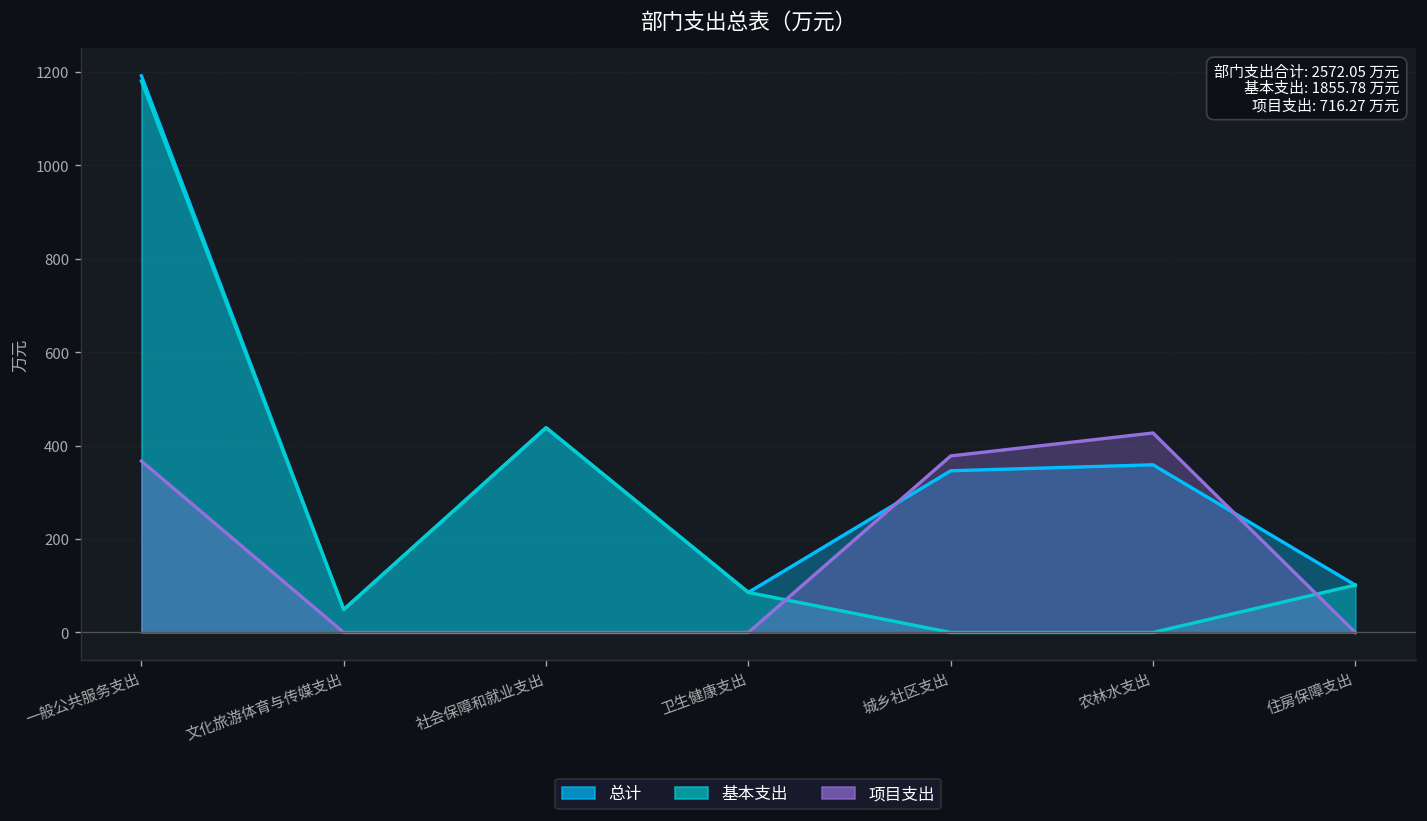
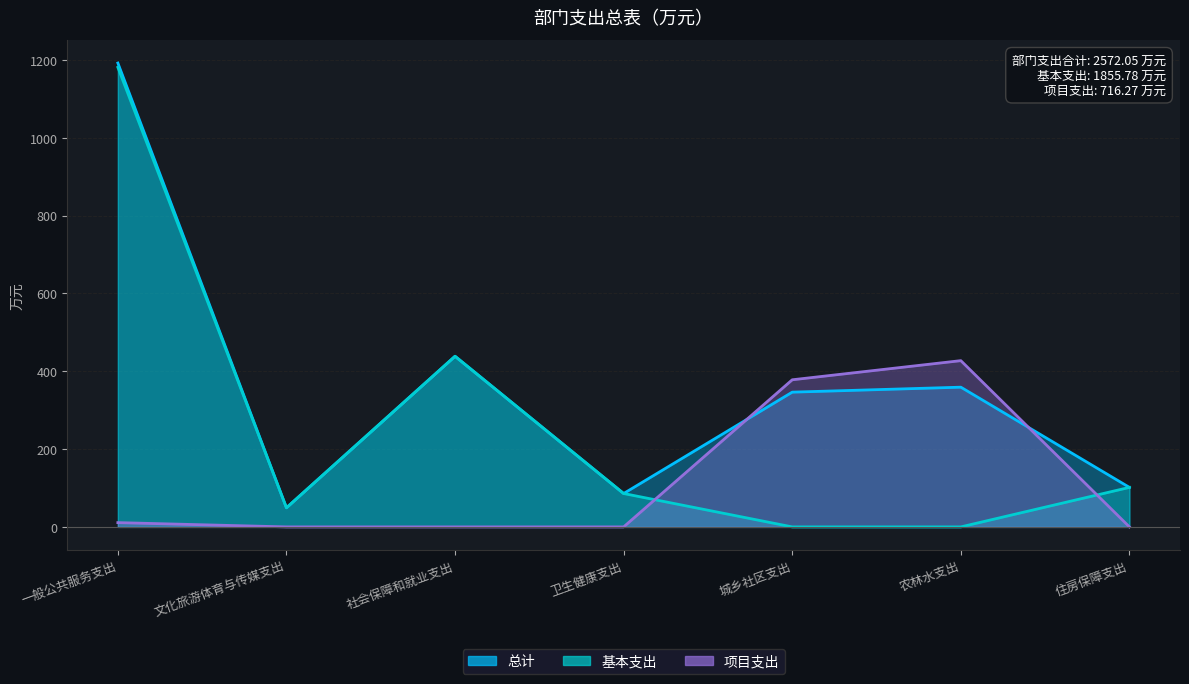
项目支出, 一般公共服务支出: 370 -> 10
